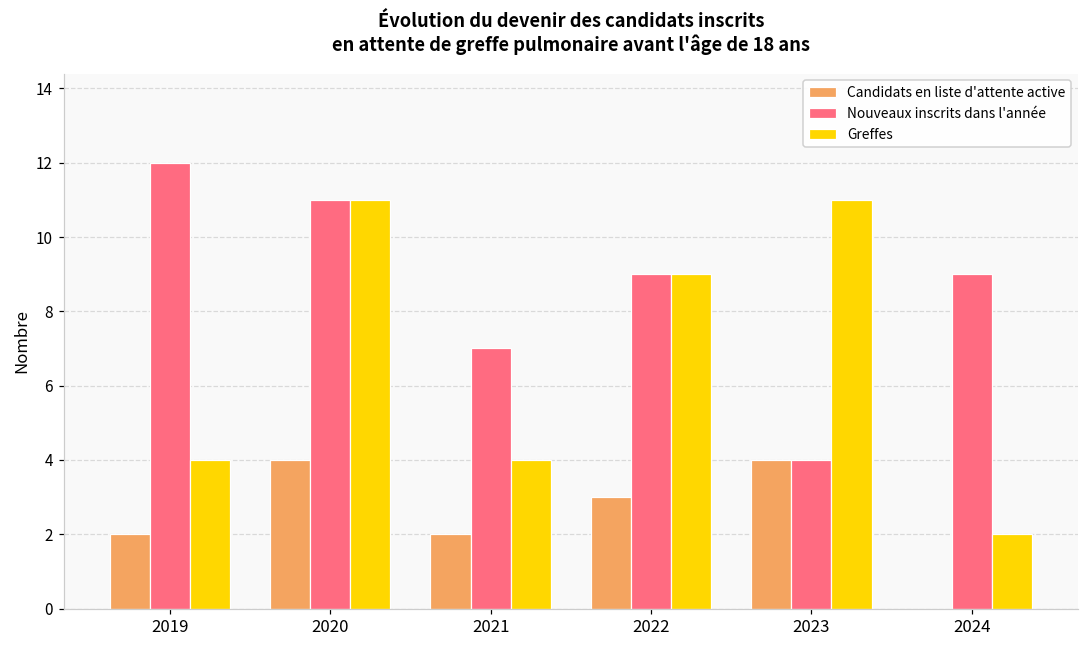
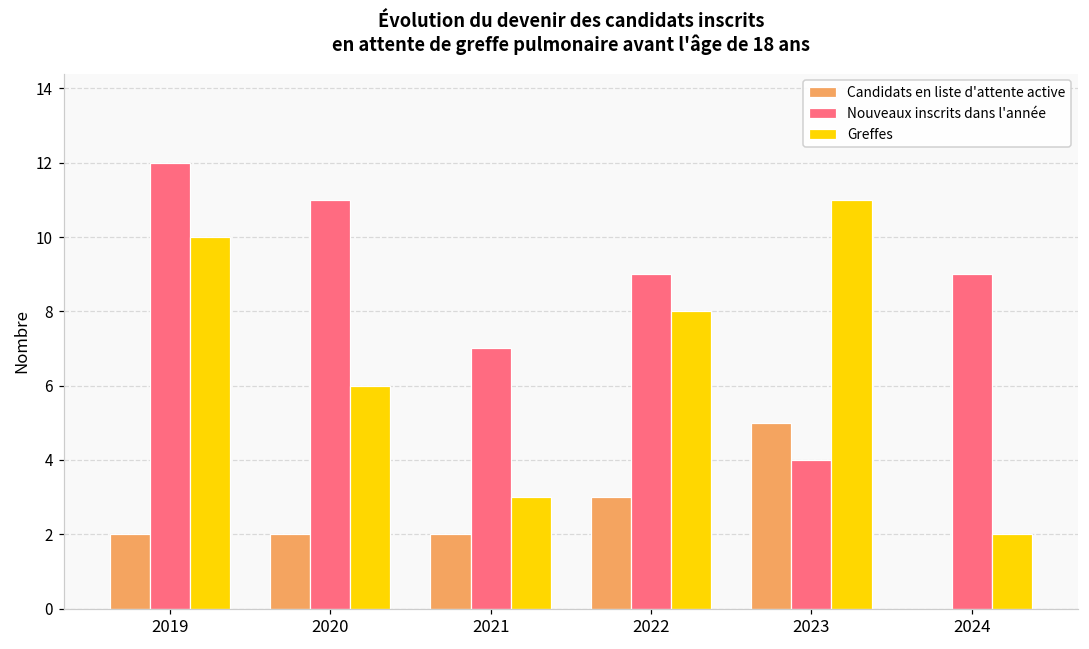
Greffes, 2019: 4 -> 10
Candidats en liste d'attente active, 2020: 4 -> 2
Greffes, 2020: 11 -> 6
Greffes, 2021: 4 -> 3
Greffes, 2022: 9 -> 8
Candidats en liste d'attente active, 2023: 4 -> 5
